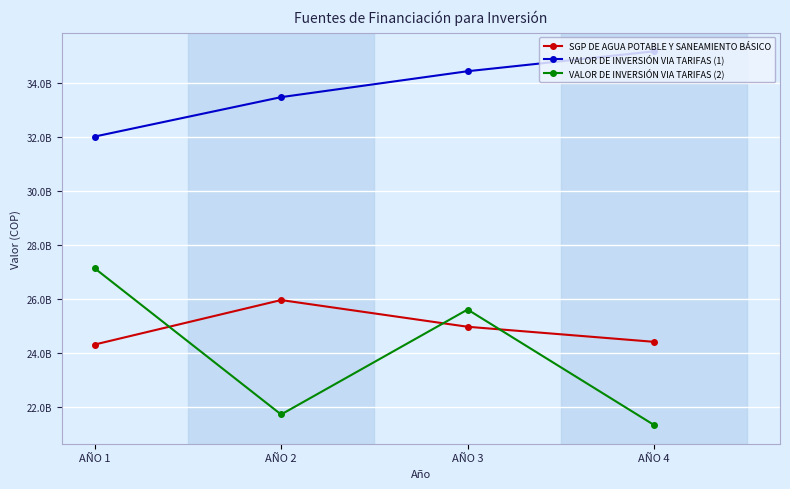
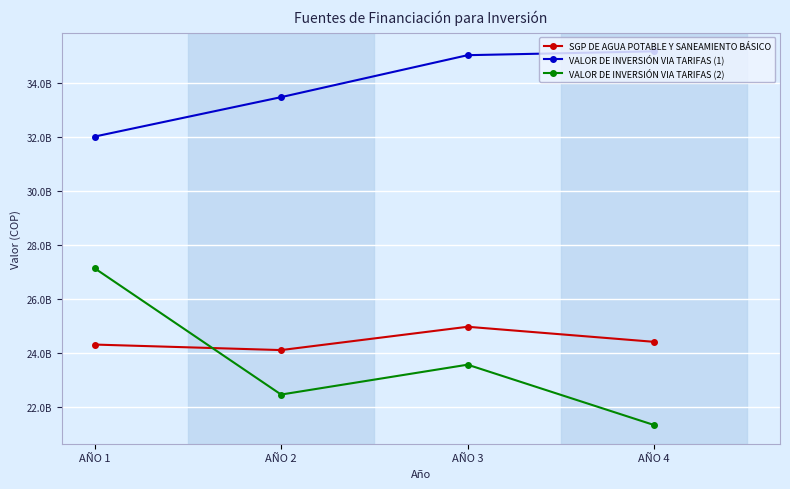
SGP DE AGUA POTABLE Y SANEAMIENTO BÁSICO, AÑO 2: 26000000000 -> 24100000000
VALOR DE INVERSIÓN VIA TARIFAS (2), AÑO 2: 21700000000 -> 22500000000
VALOR DE INVERSIÓN VIA TARIFAS (1), AÑO 3: 34400000000 -> 35000000000
VALOR DE INVERSIÓN VIA TARIFAS (2), AÑO 3: 25600000000 -> 23600000000
